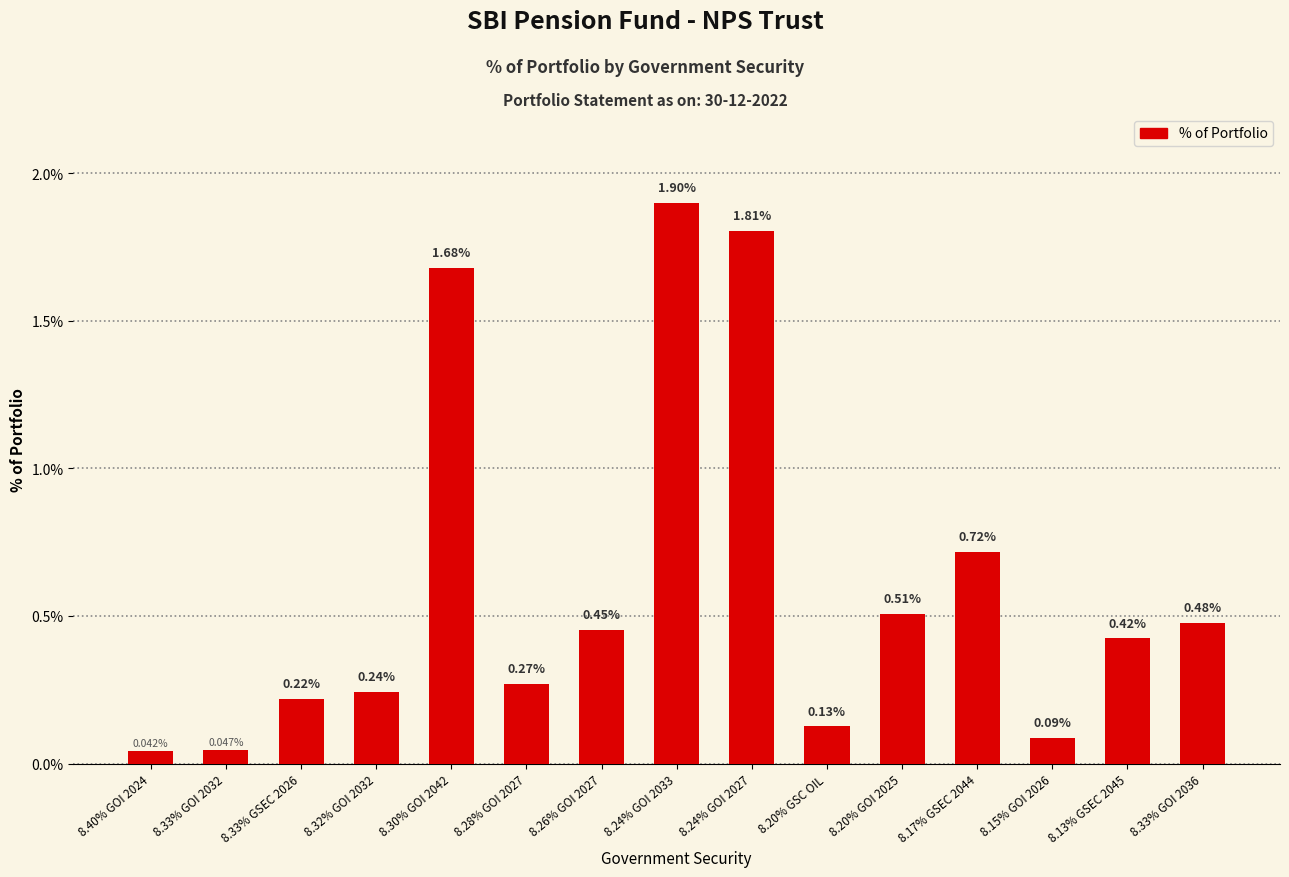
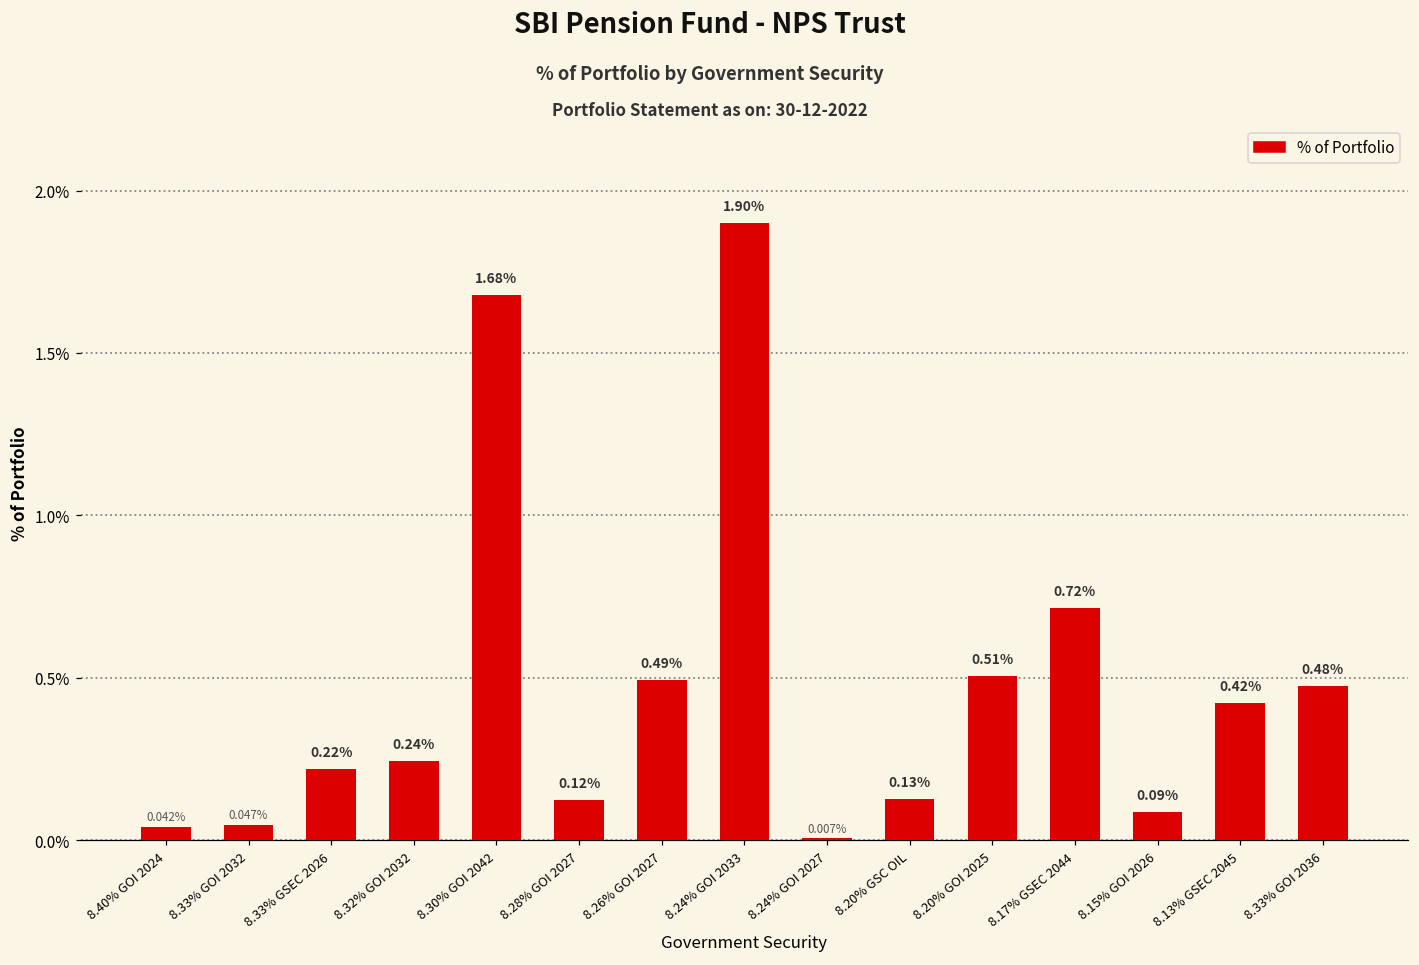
8.28% GOI 2027: 0.27% -> 0.12%
8.26% GOI 2027: 0.45% -> 0.49%
8.24% GOI 2027: 1.81% -> 0.007%
